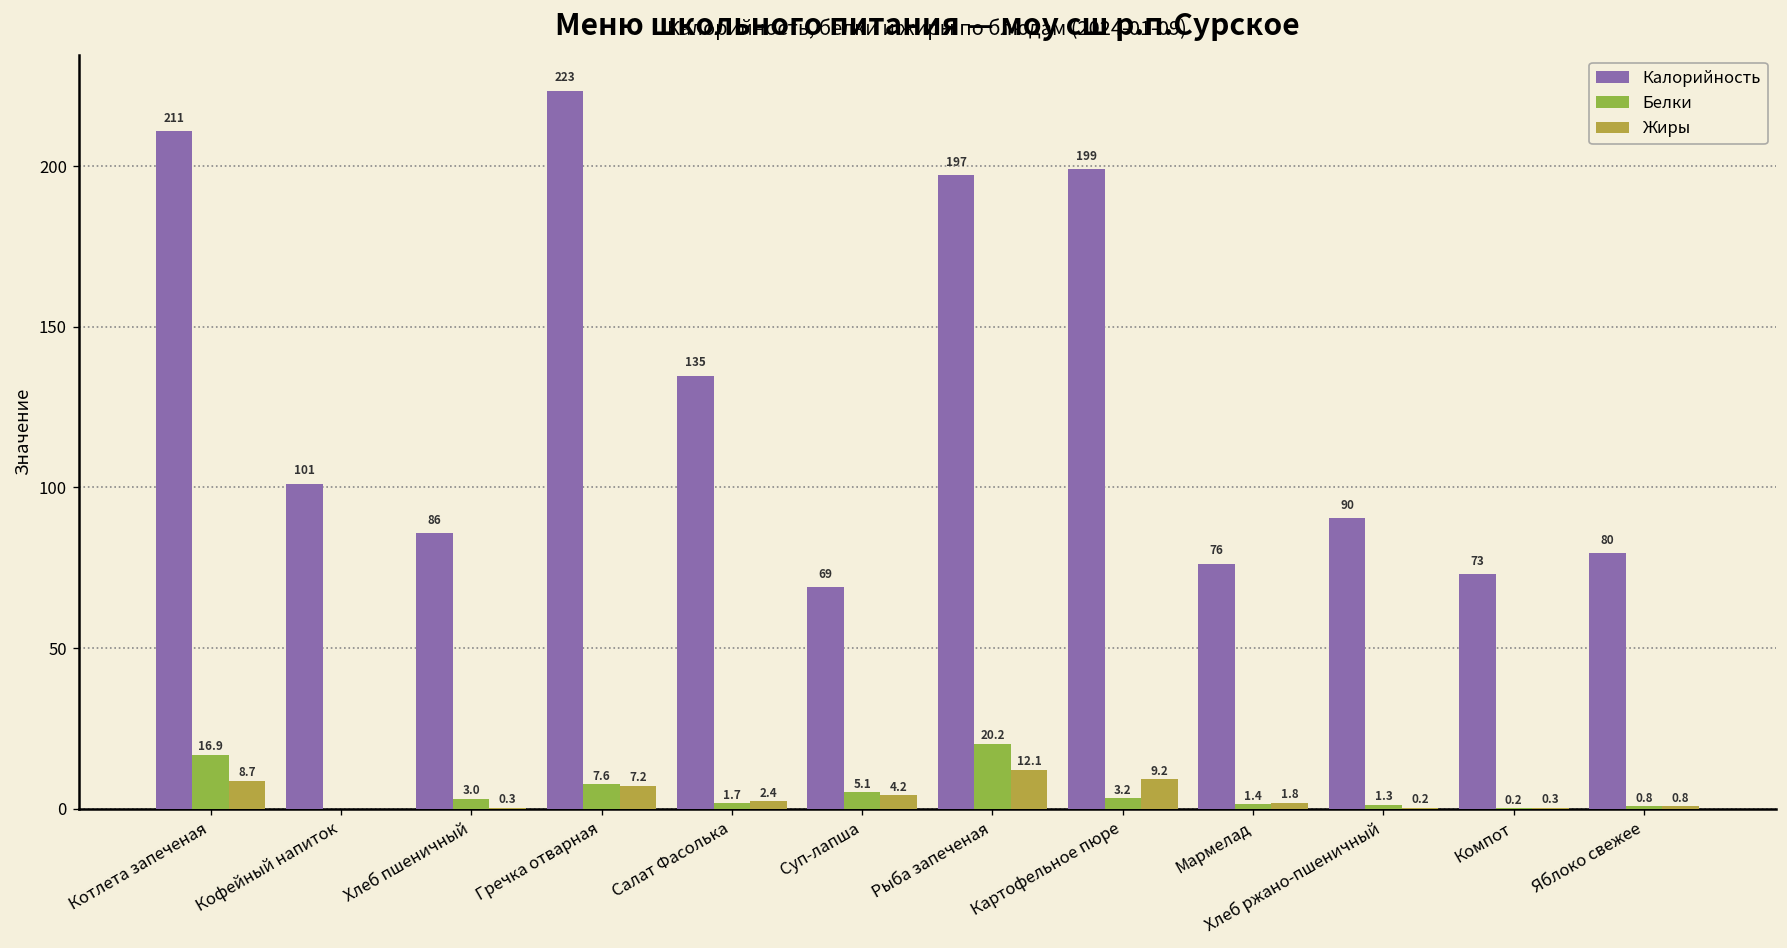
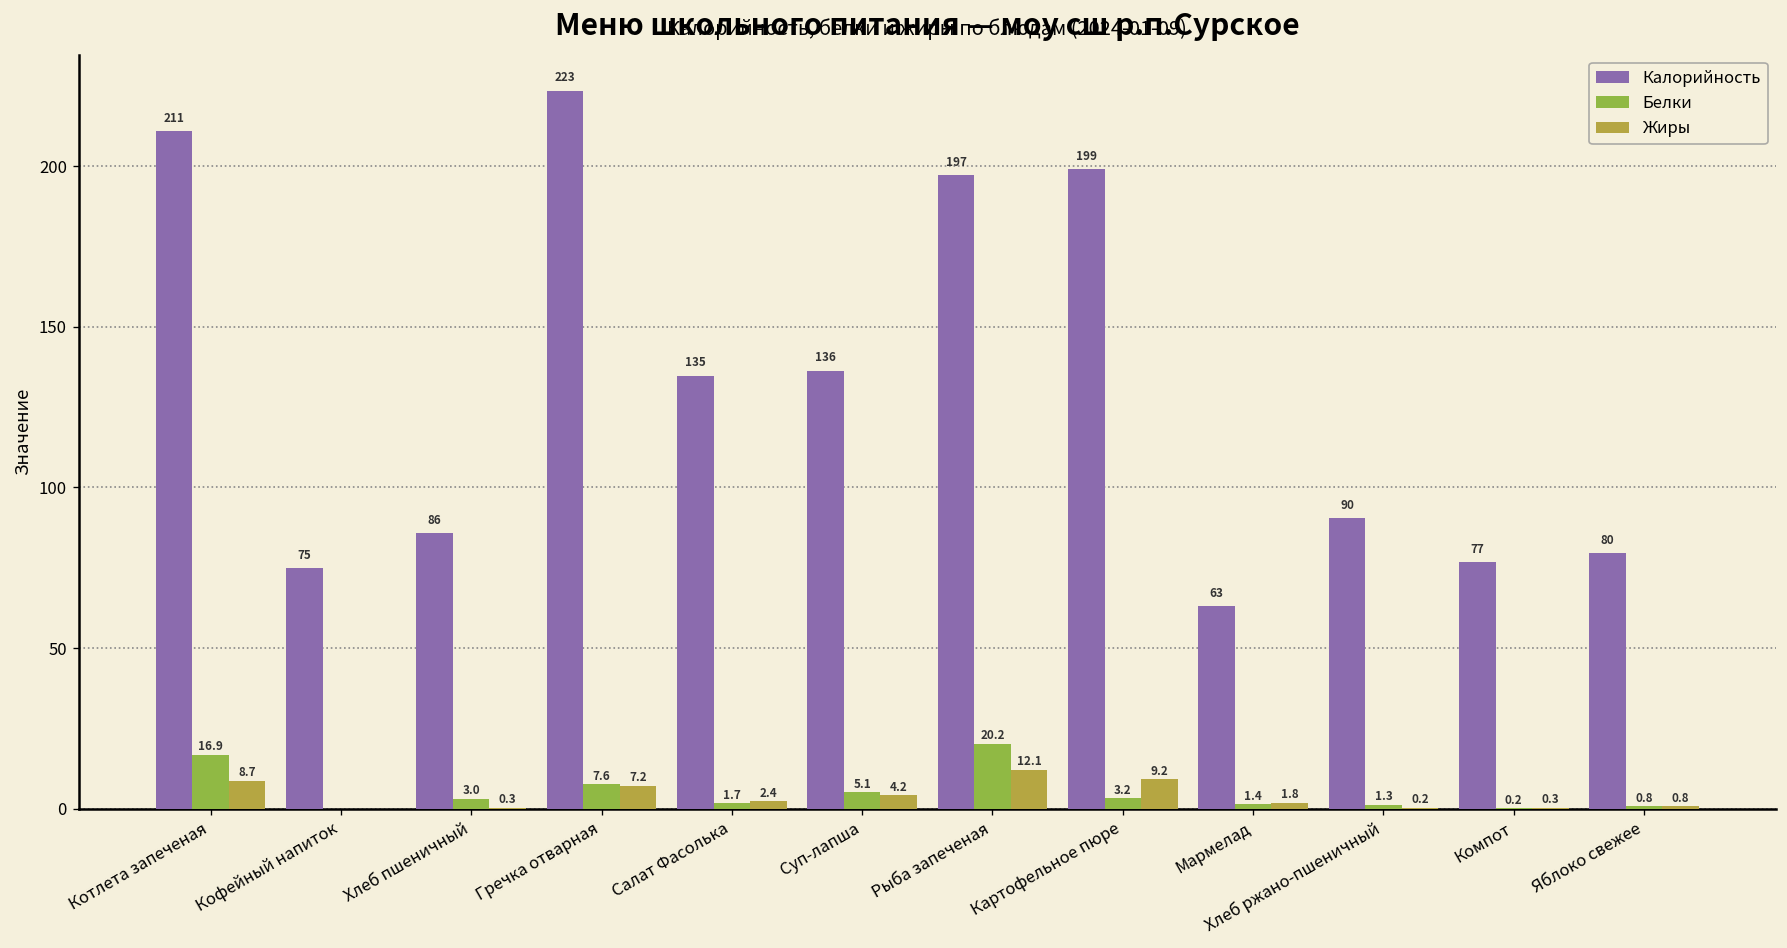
Калорийность, Кофейный напиток: 101 -> 75
Калорийность, Суп-лапша: 69 -> 136
Калорийность, Мармелад: 76 -> 63
Калорийность, Компот: 73 -> 77
